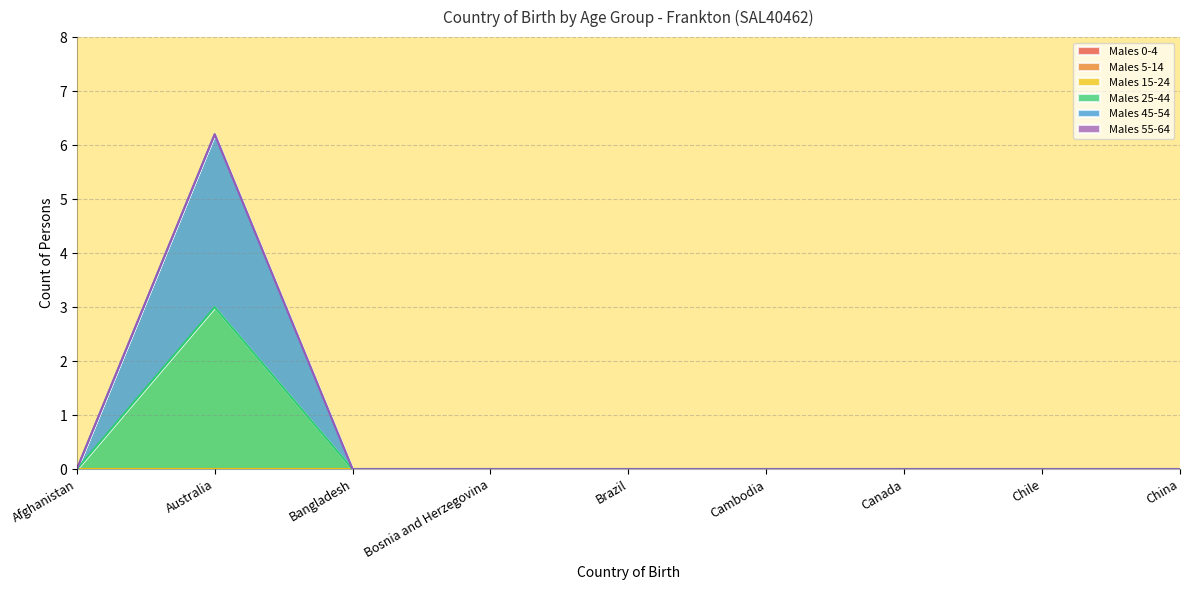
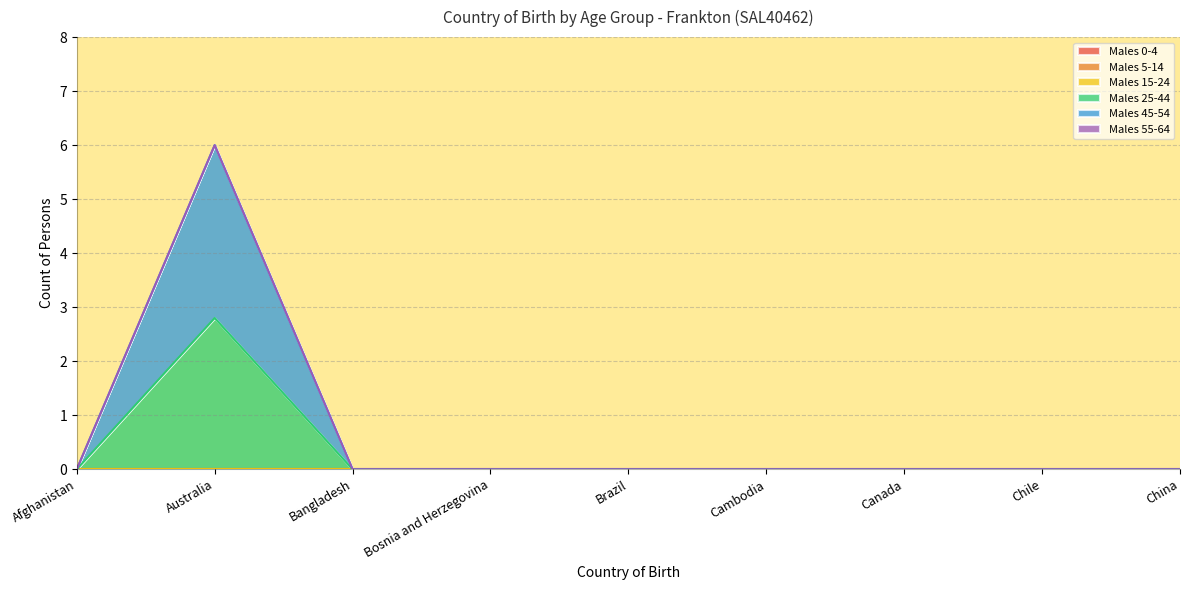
Males 25-44, Australia: 3.0 -> 2.8
